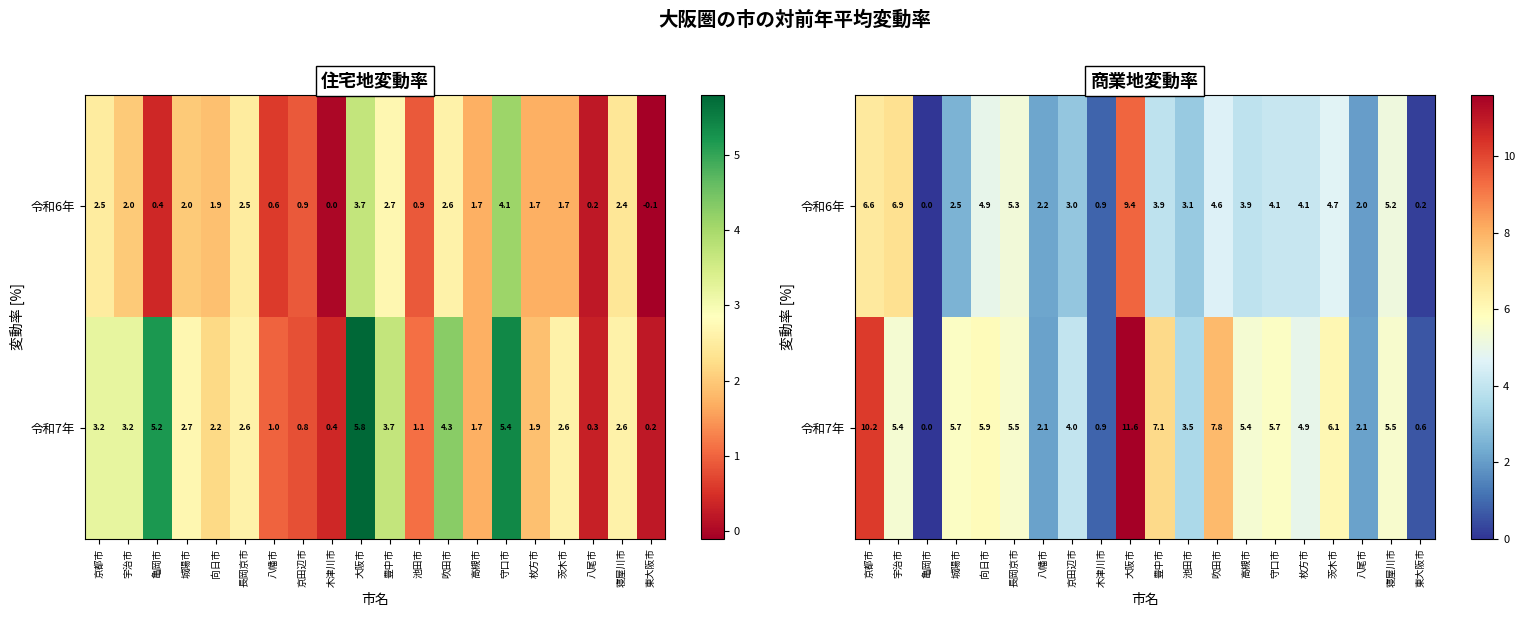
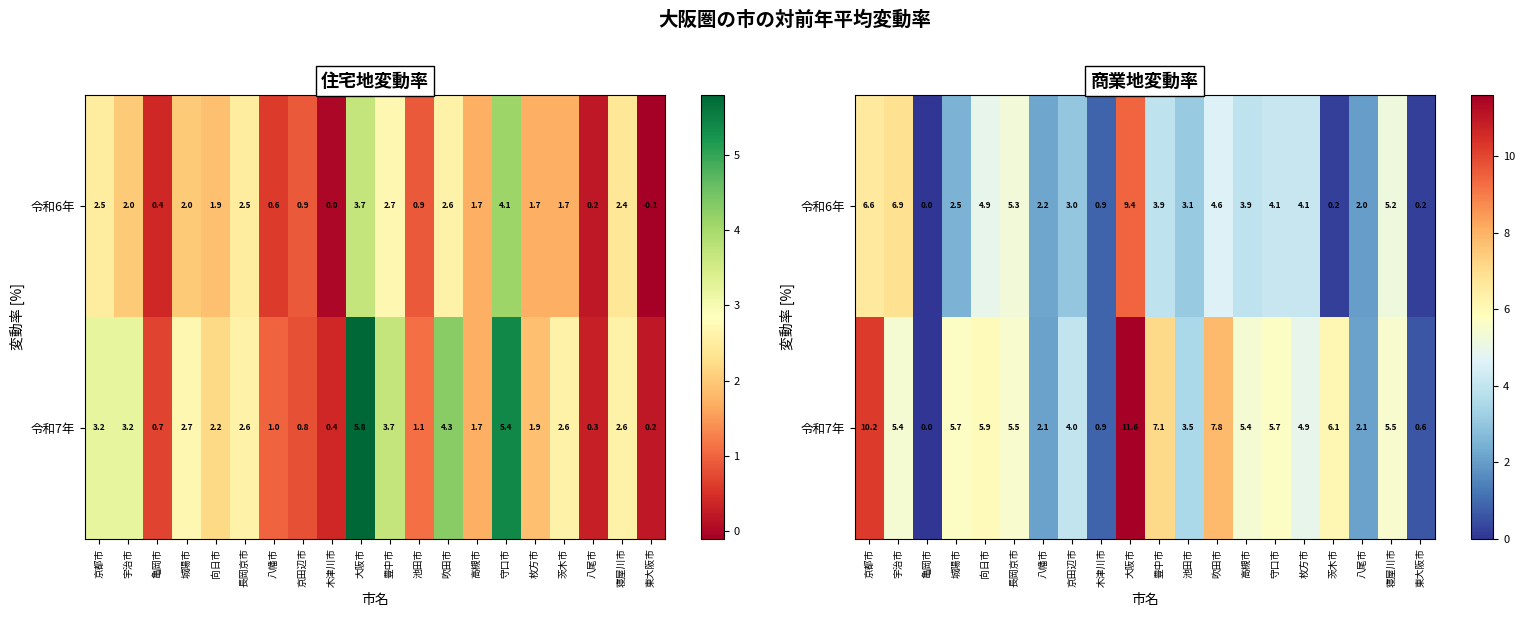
住宅地変動率, 令和7年, 亀岡市: 5.2 -> 0.7
商業地変動率, 令和6年, 茨木市: 4.7 -> 0.2
